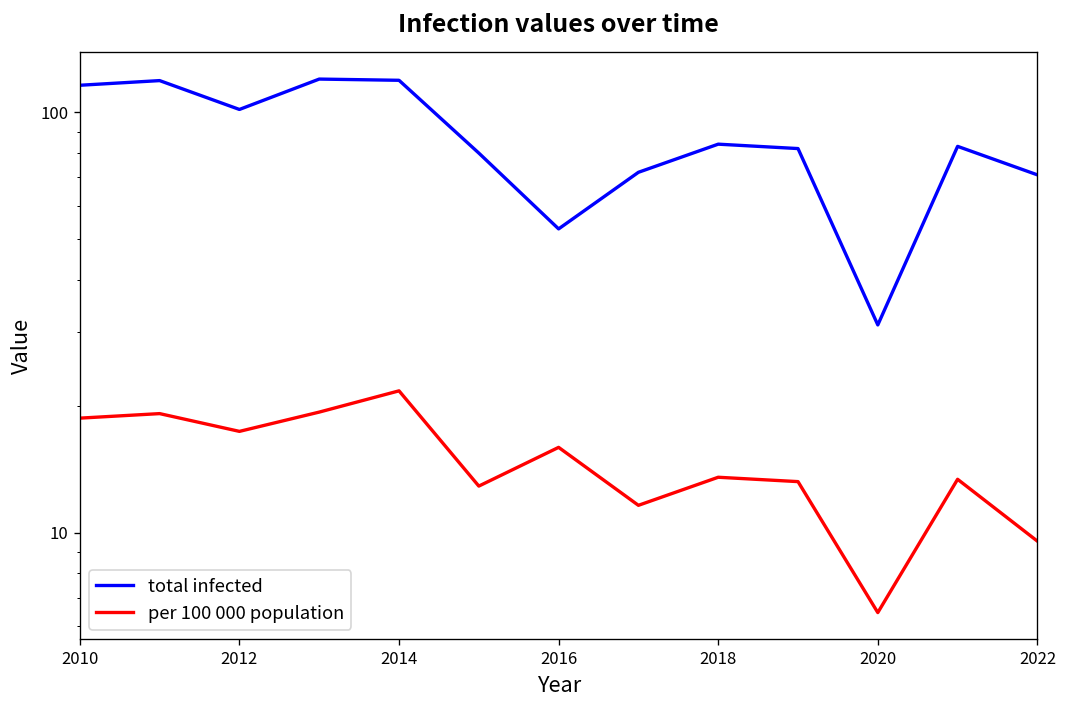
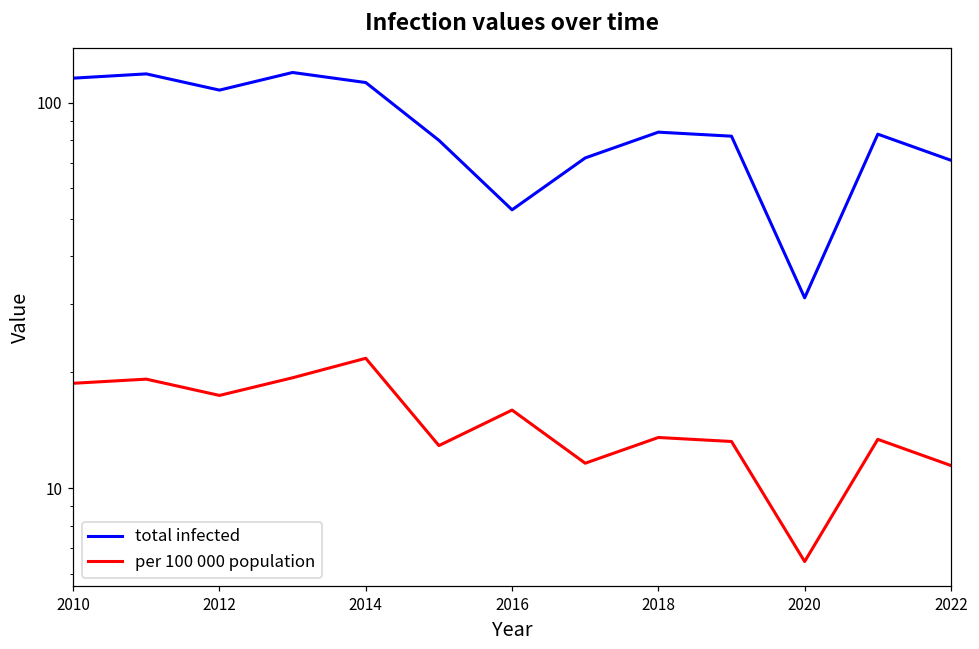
total infected, 2012: 102 -> 108
total infected, 2014: 119 -> 113
per 100 000 population, 2022: 9.5 -> 11.5
